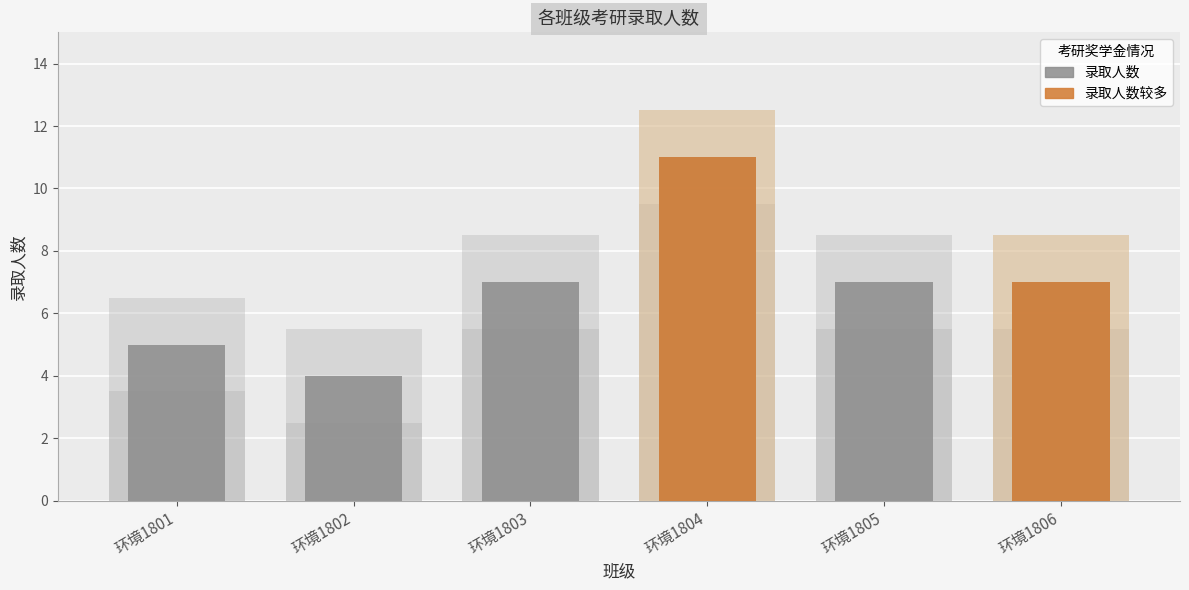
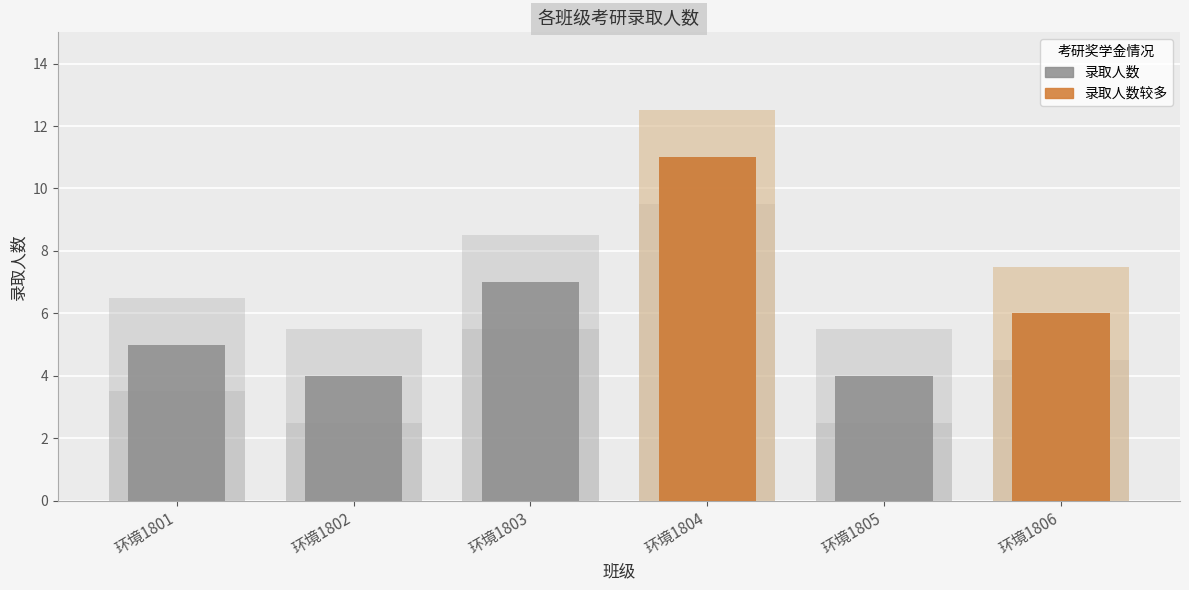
录取人数, 环境1805: 7 -> 4
录取人数, 环境1806: 7 -> 6
